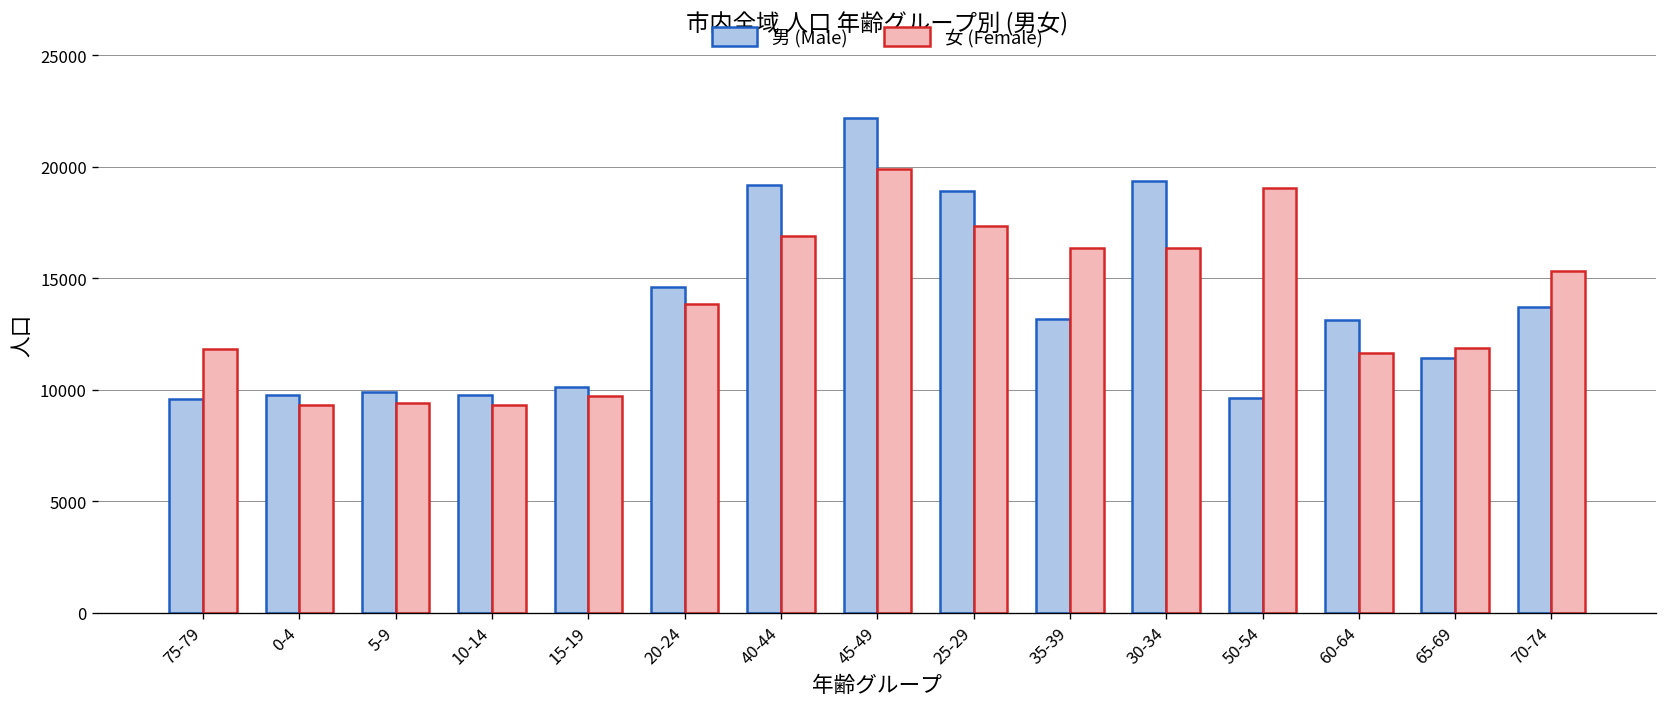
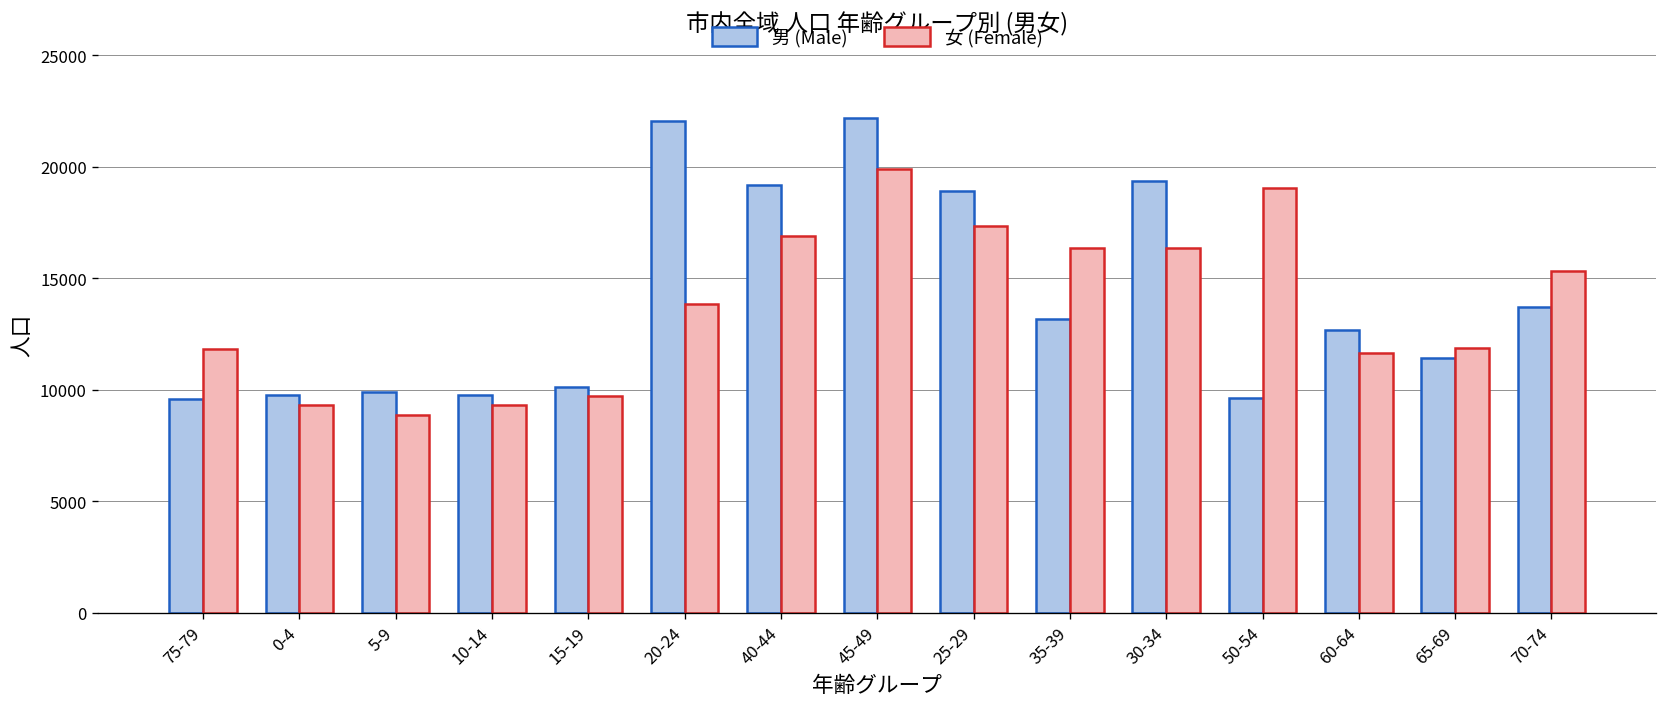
女 (Female), 5-9: 9400 -> 8900
男 (Male), 20-24: 14600 -> 22100
男 (Male), 60-64: 13100 -> 12700
